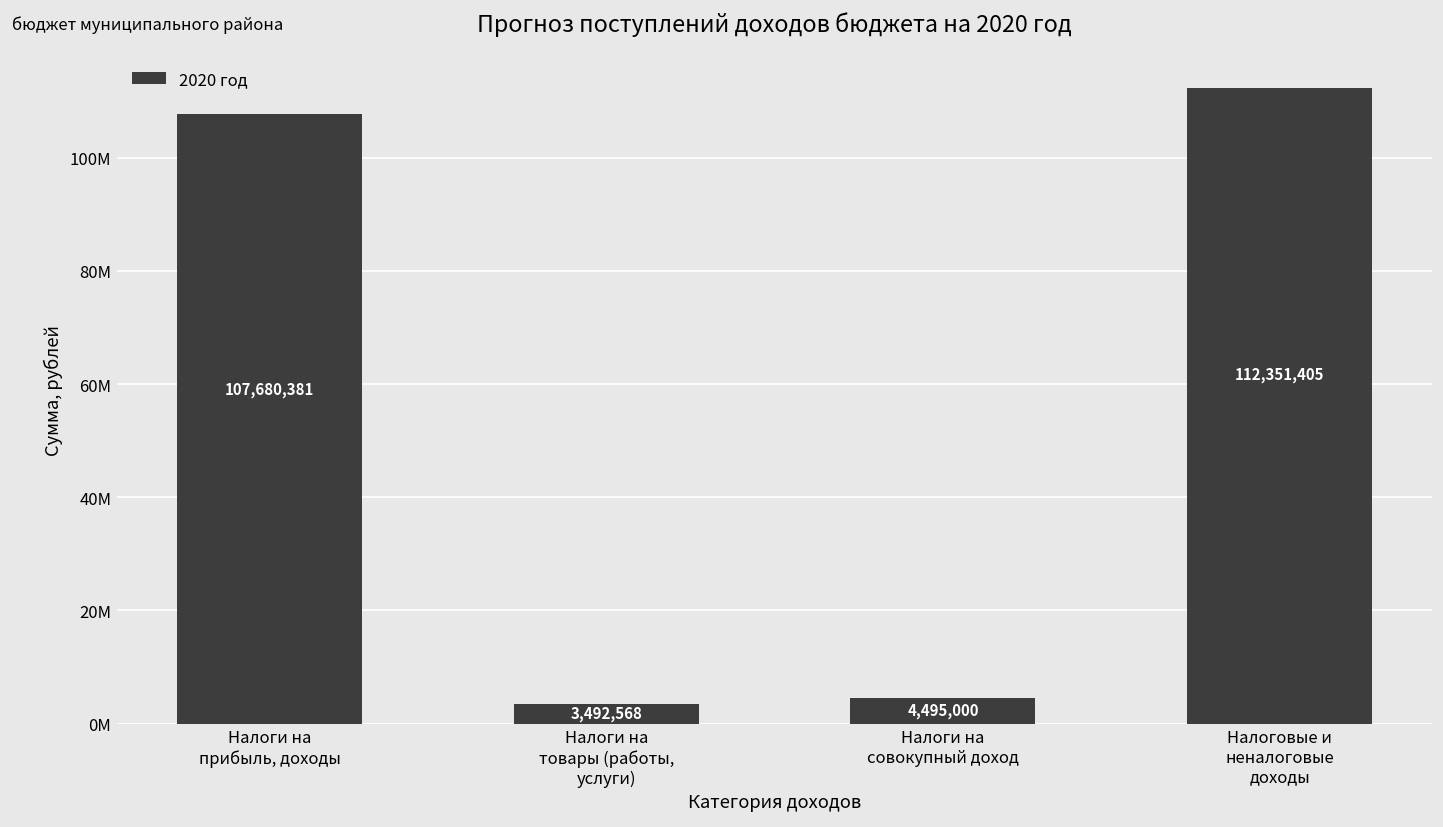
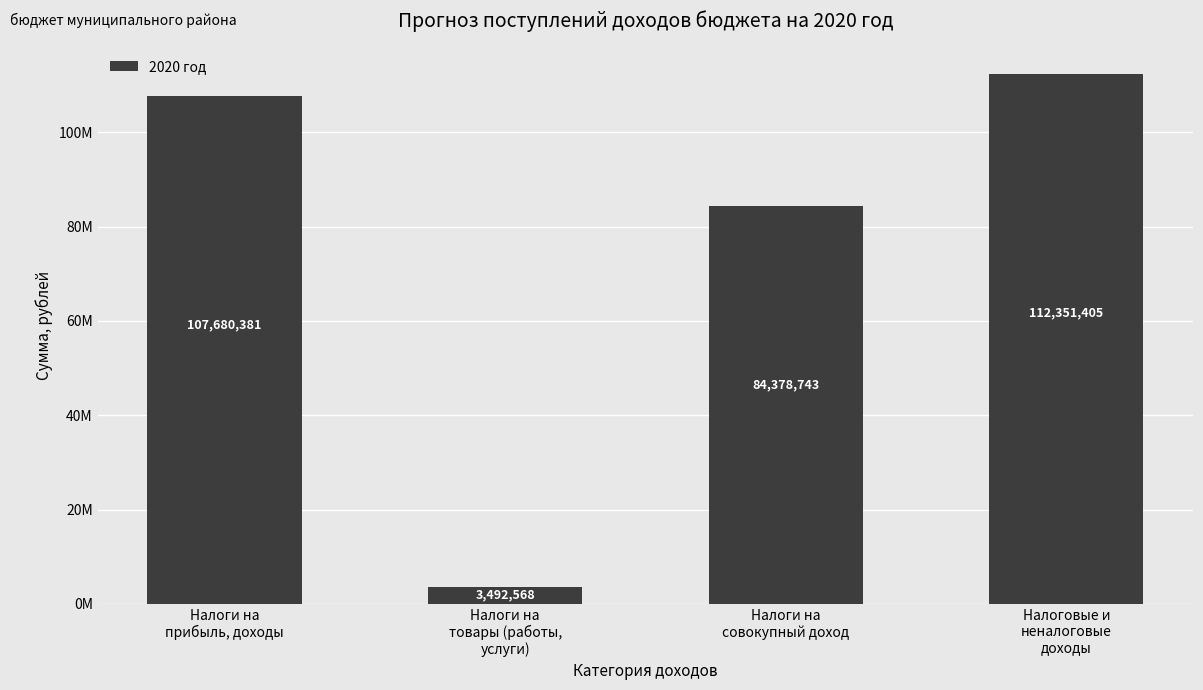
Налоги на совокупный доход: 4,495,000 -> 84,378,743
